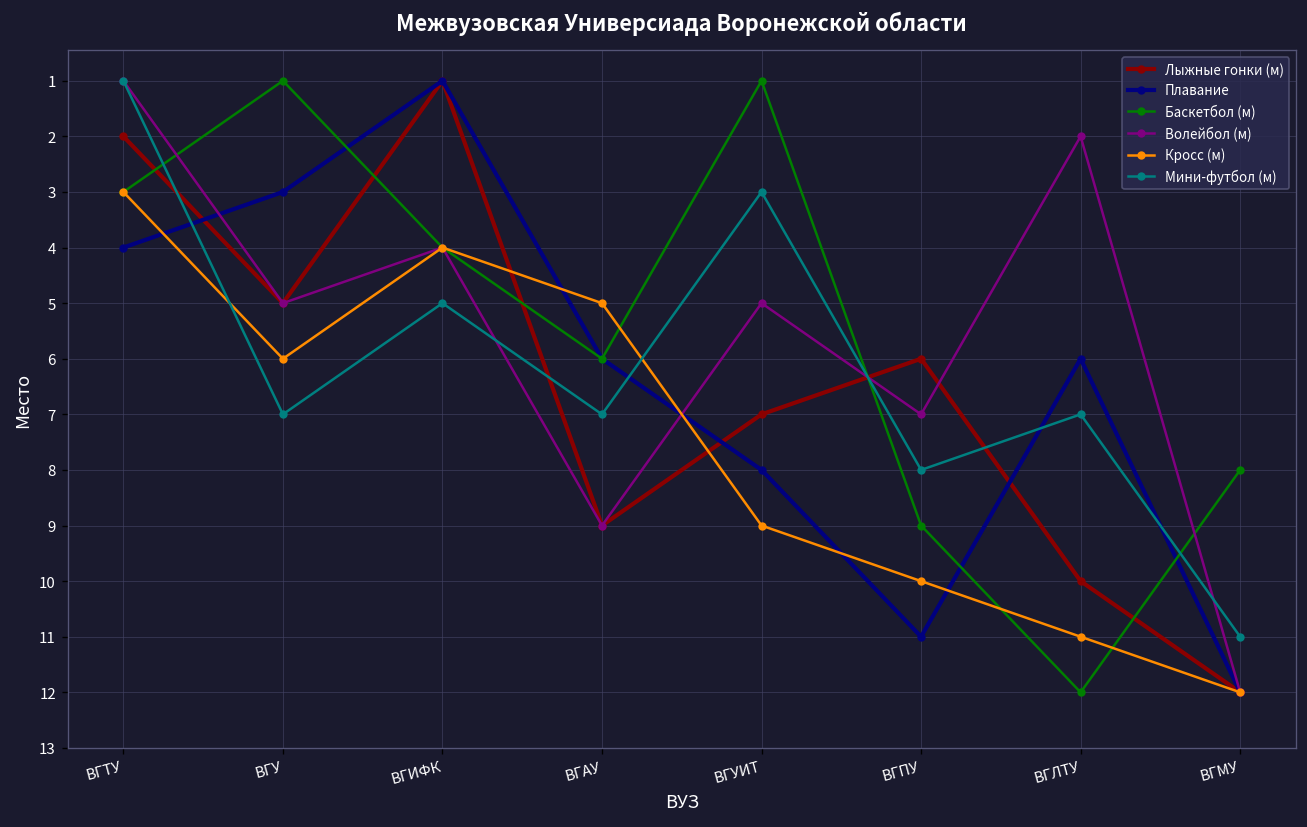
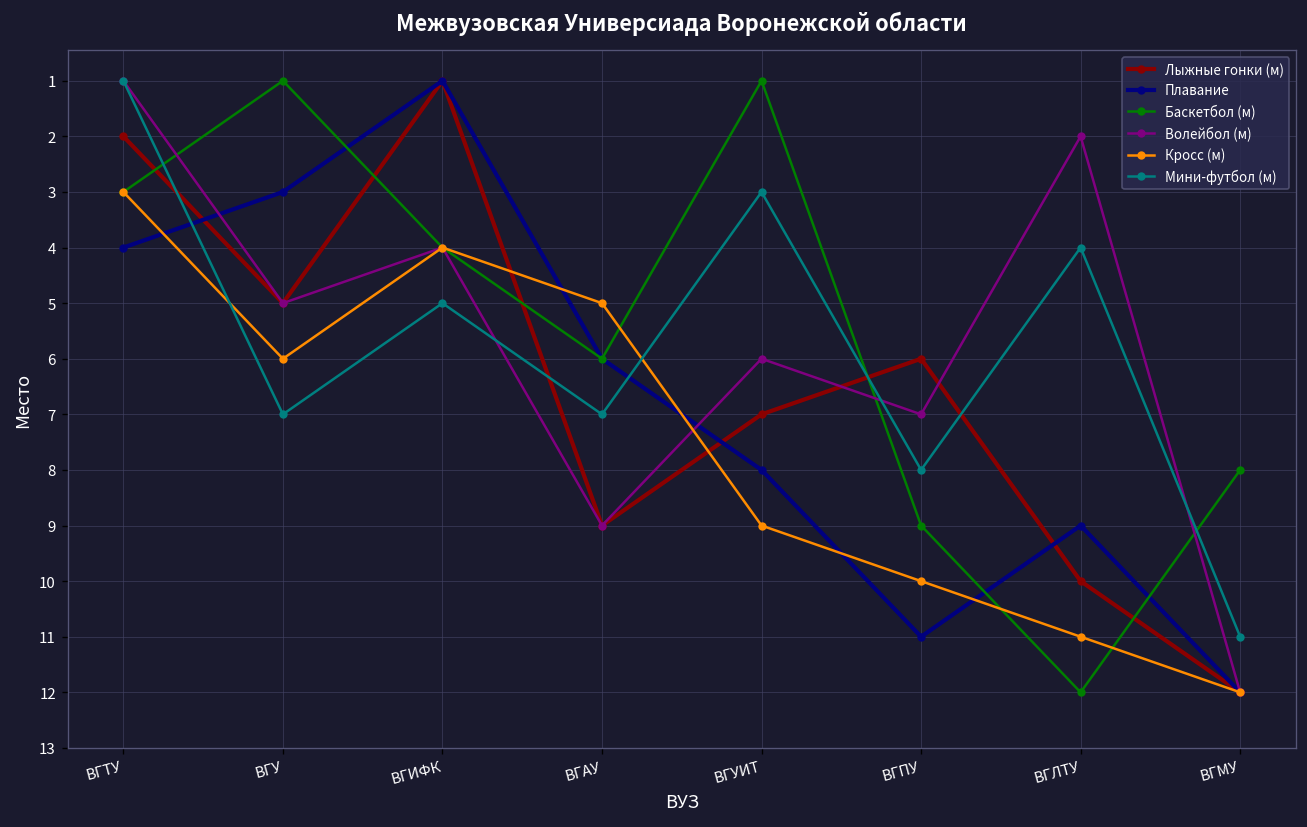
Волейбол (м), ВГУИТ: 5 -> 6
Плавание, ВГЛТУ: 6 -> 9
Мини-футбол (м), ВГЛТУ: 7 -> 4
